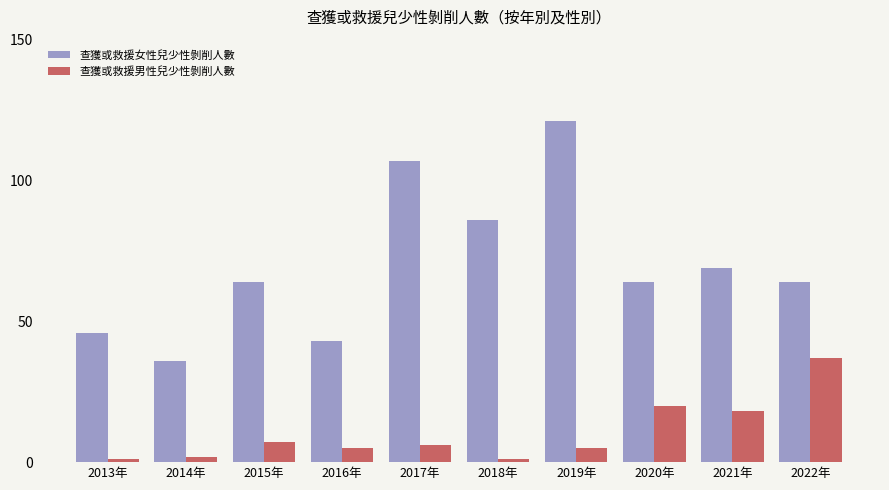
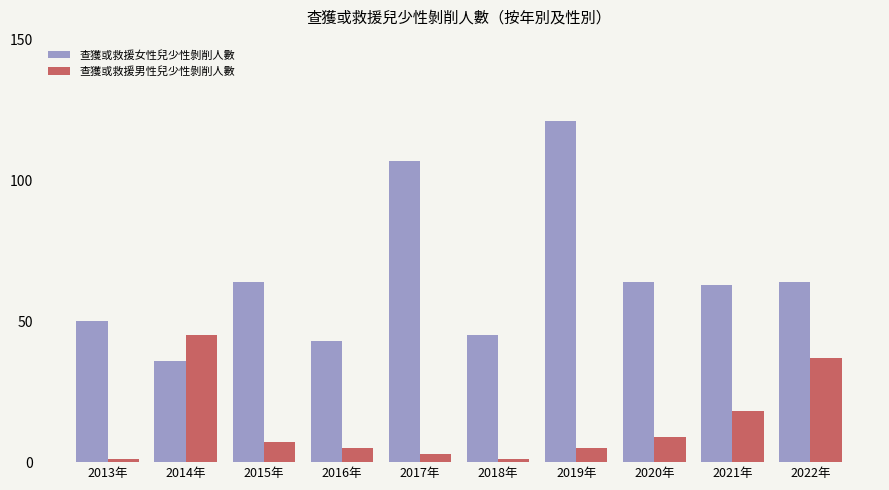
查獲或救援女性兒少性剝削人數, 2013年: 46 -> 50
查獲或救援男性兒少性剝削人數, 2014年: 2 -> 45
查獲或救援男性兒少性剝削人數, 2017年: 6 -> 3
查獲或救援女性兒少性剝削人數, 2018年: 86 -> 45
查獲或救援男性兒少性剝削人數, 2020年: 20 -> 9
查獲或救援女性兒少性剝削人數, 2021年: 69 -> 63
